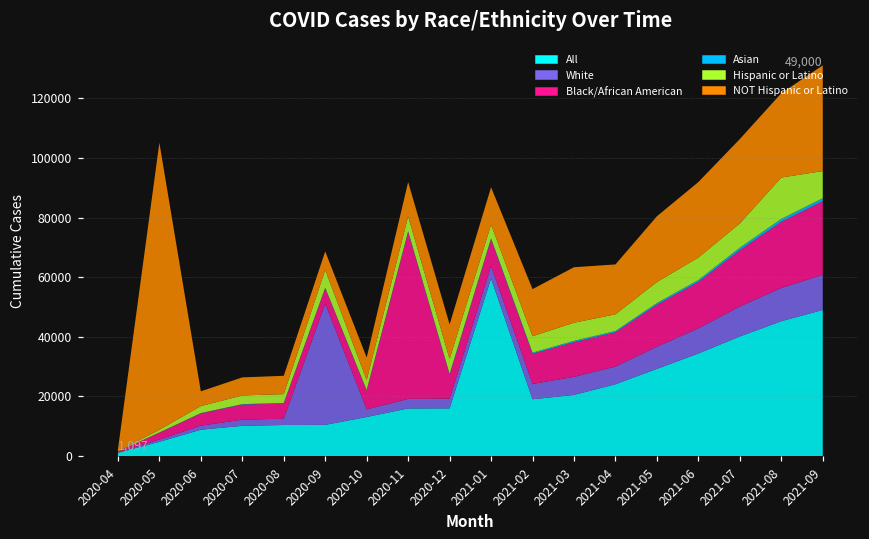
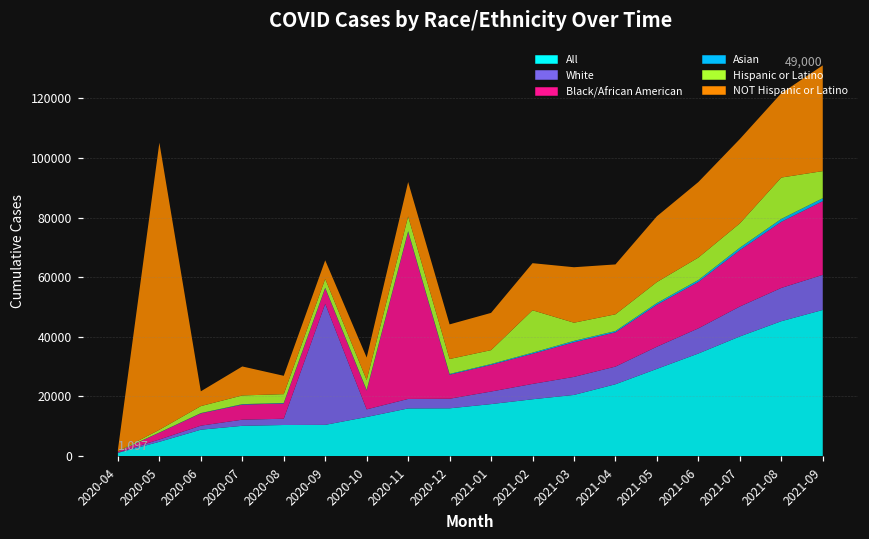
NOT Hispanic or Latino, 2020-07: 6000 -> 10000
Hispanic or Latino, 2020-09: 6000 -> 3000
All, 2021-01: 60000 -> 17000
Hispanic or Latino, 2021-02: 6000 -> 14000
